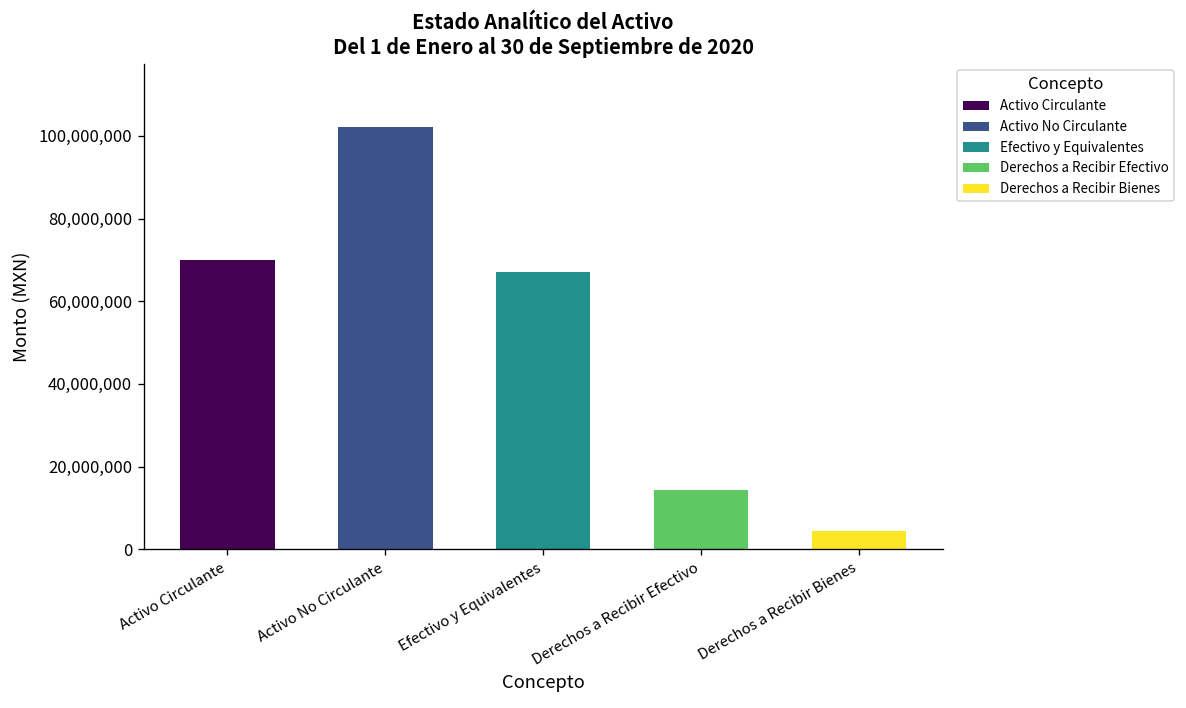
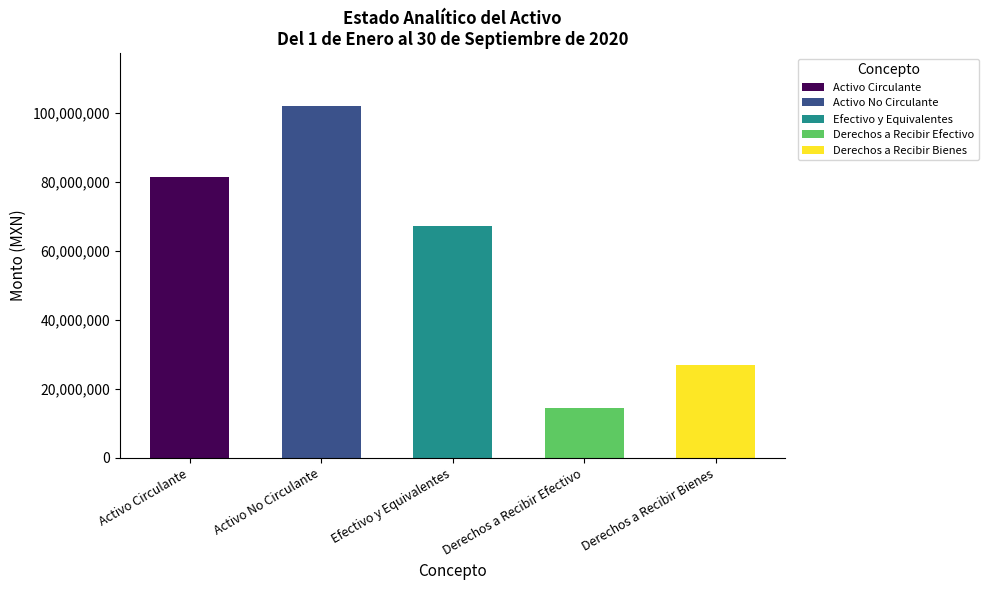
Activo Circulante: 70,000,000 -> 82,000,000
Derechos a Recibir Bienes: 4,000,000 -> 27,000,000
